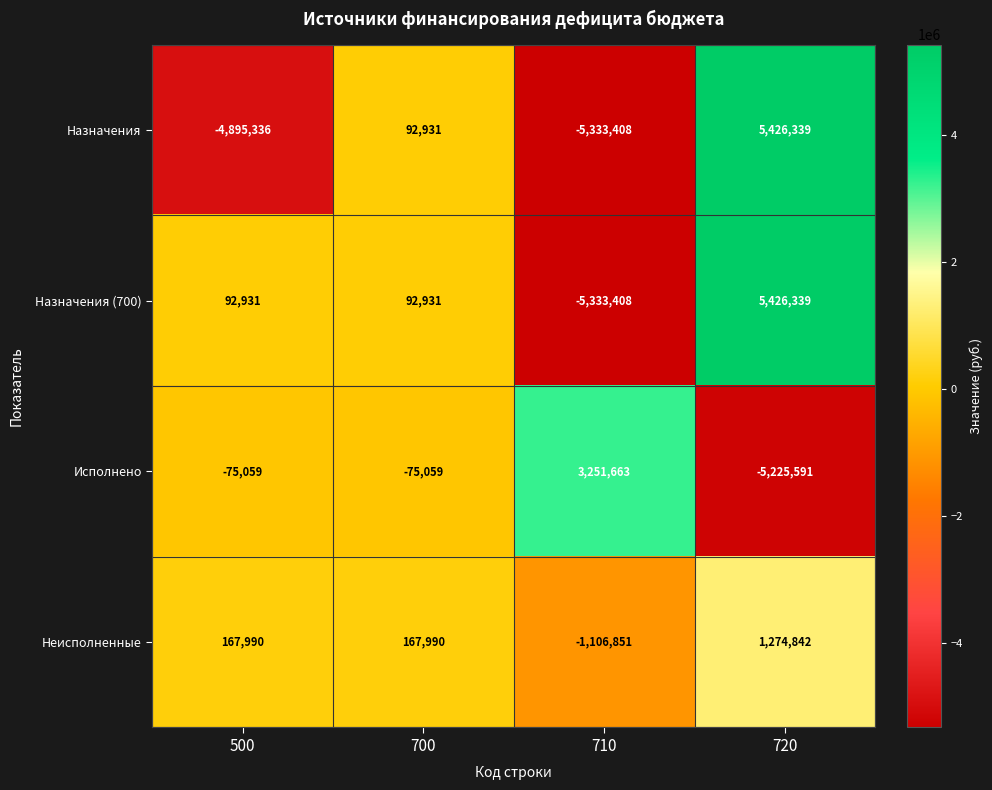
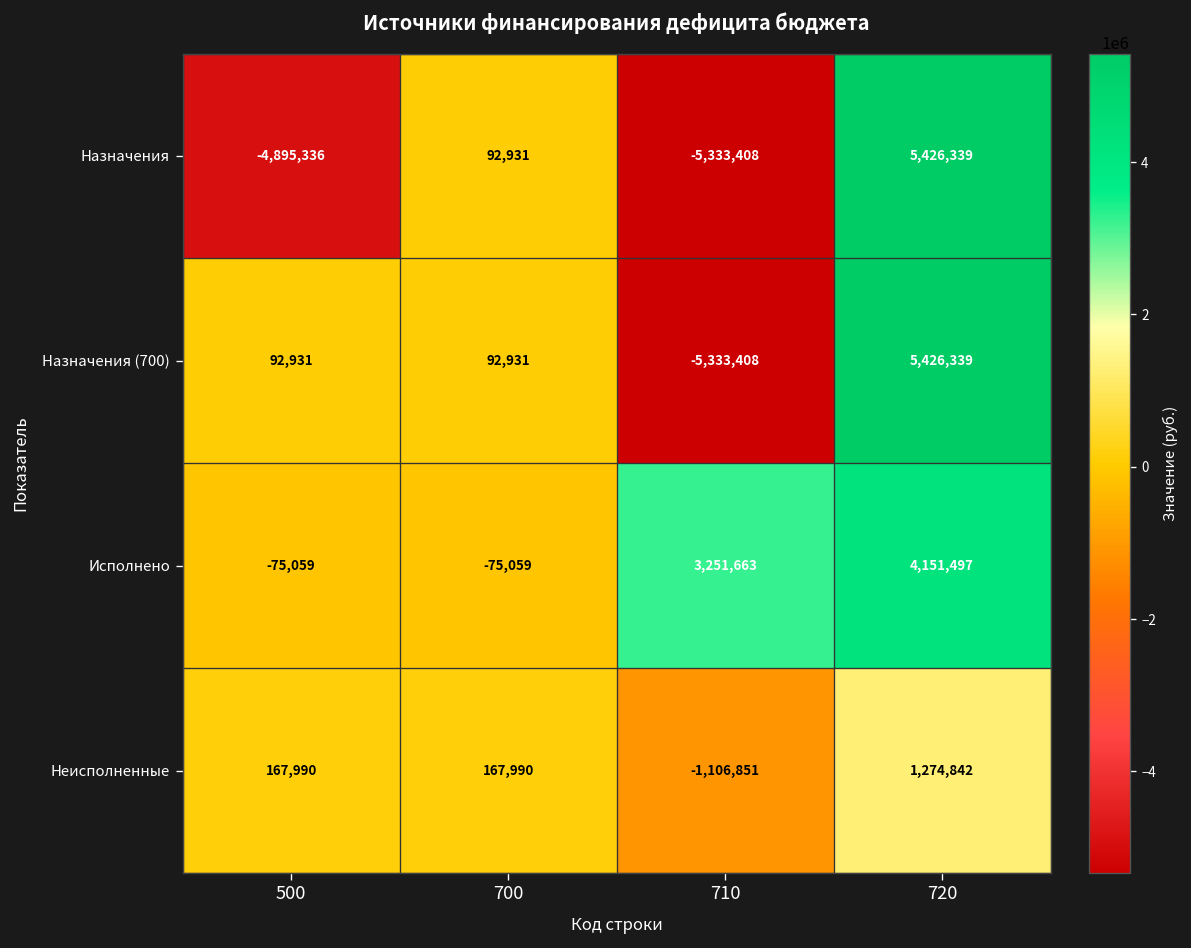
Исполнено, 720: -5,225,591 -> 4,151,497
